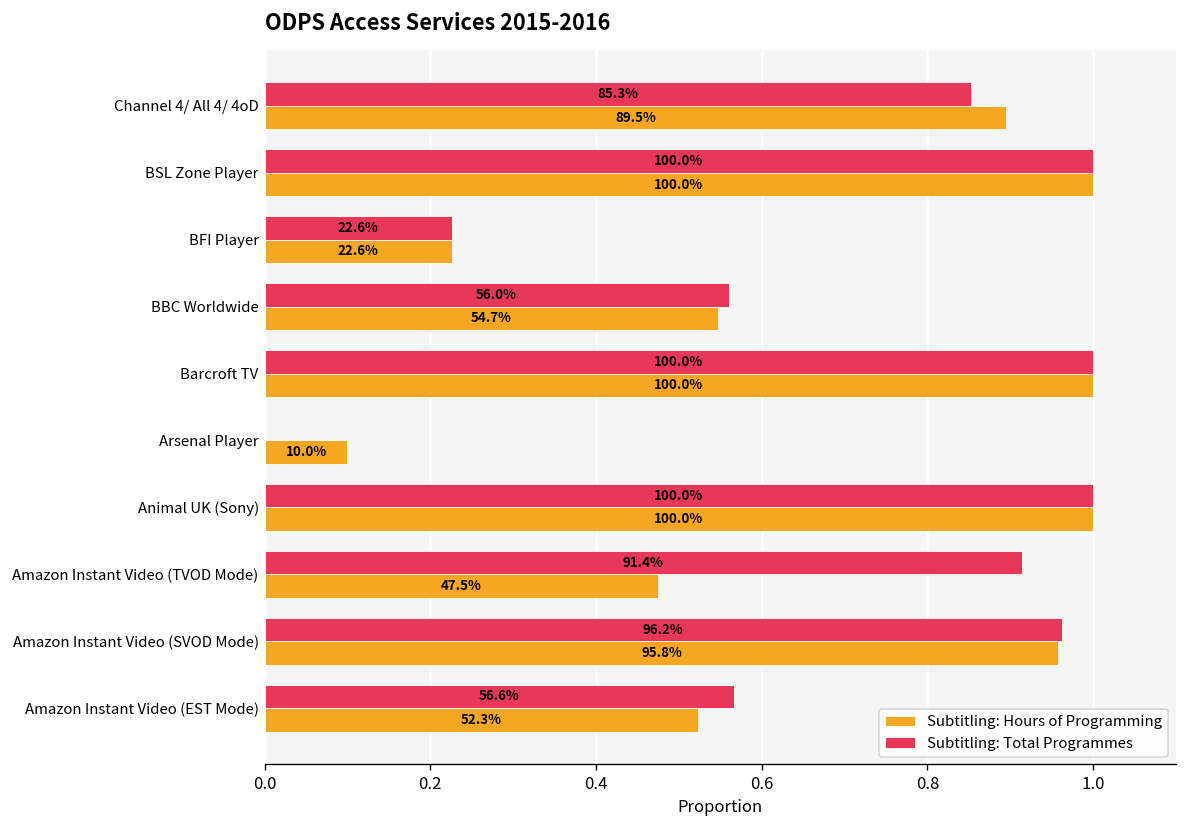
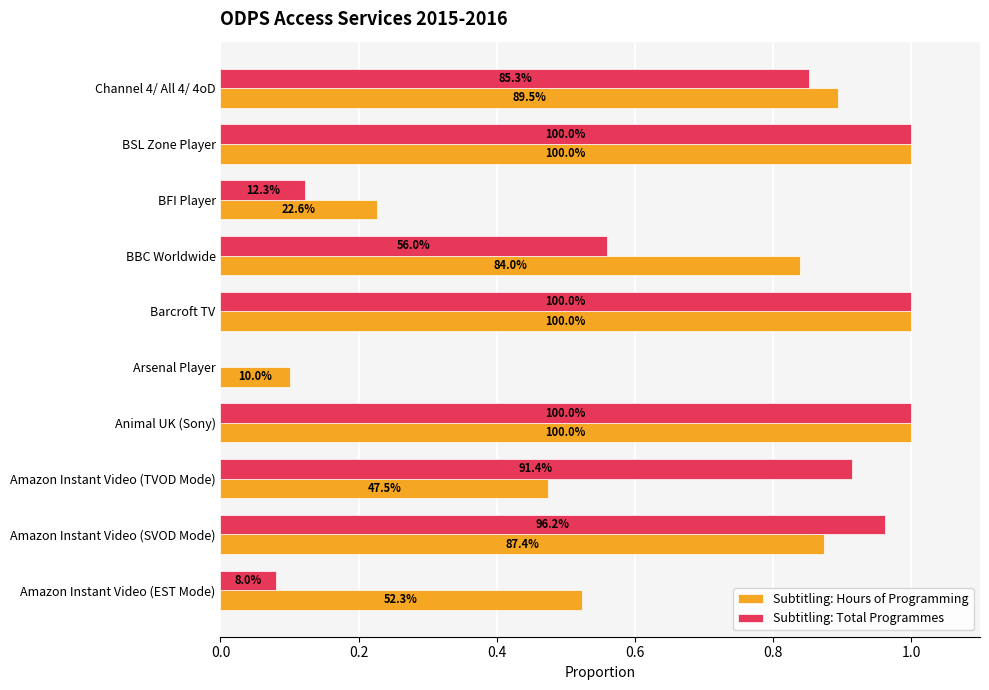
Subtitling: Total Programmes, BFI Player: 22.6% -> 12.3%
Subtitling: Hours of Programming, BBC Worldwide: 54.7% -> 84.0%
Subtitling: Hours of Programming, Amazon Instant Video (SVOD Mode): 95.8% -> 87.4%
Subtitling: Total Programmes, Amazon Instant Video (EST Mode): 56.6% -> 8.0%
